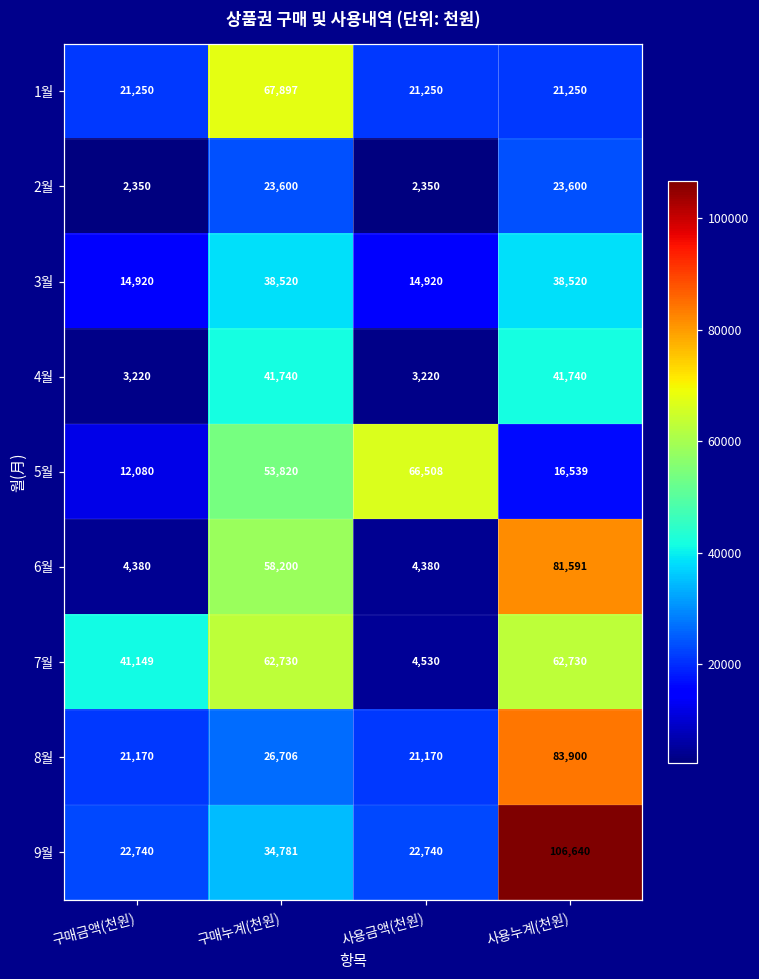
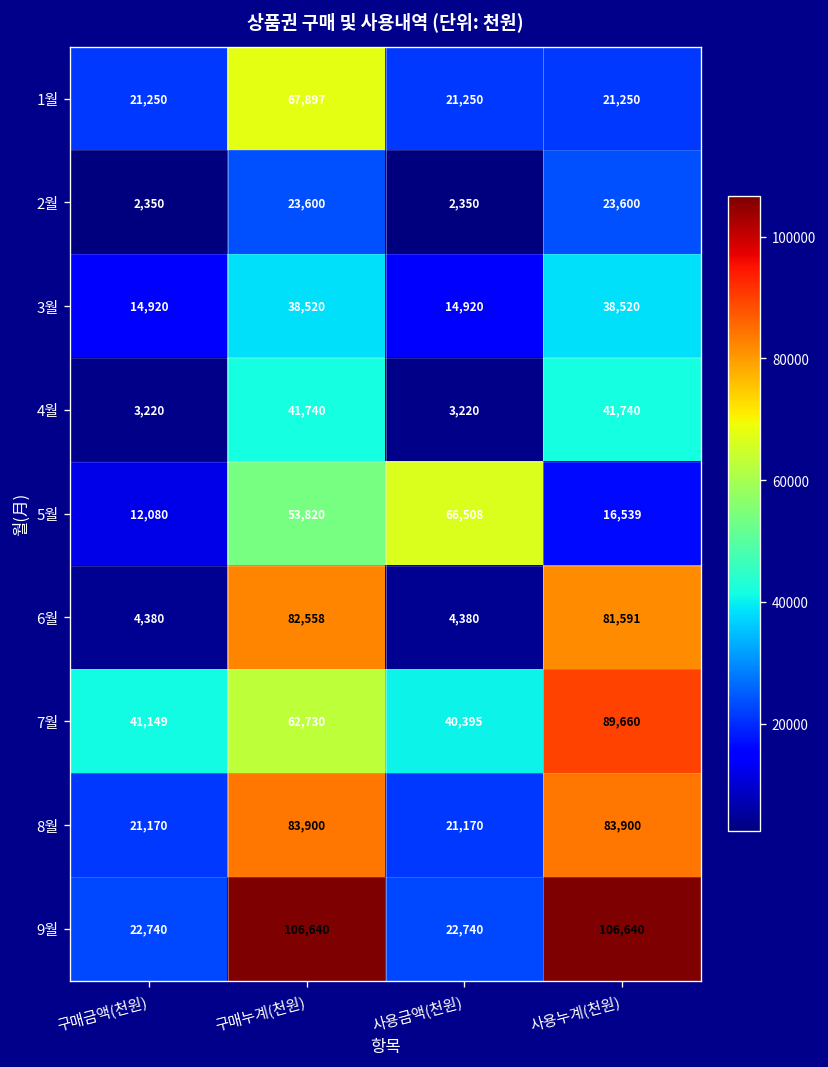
6월, 구매누계(천원): 58,200 -> 82,558
7월, 사용금액(천원): 4,530 -> 40,395
7월, 사용누계(천원): 62,730 -> 89,660
8월, 구매누계(천원): 26,706 -> 83,900
9월, 구매누계(천원): 34,781 -> 106,640
